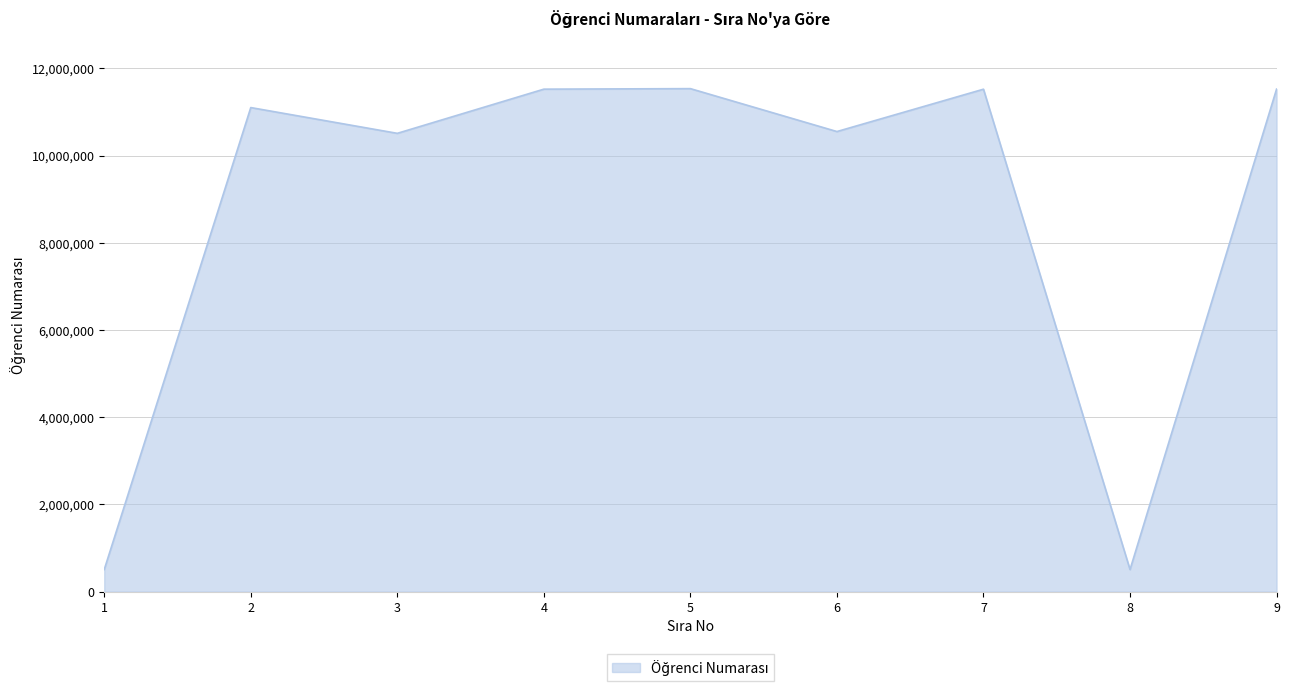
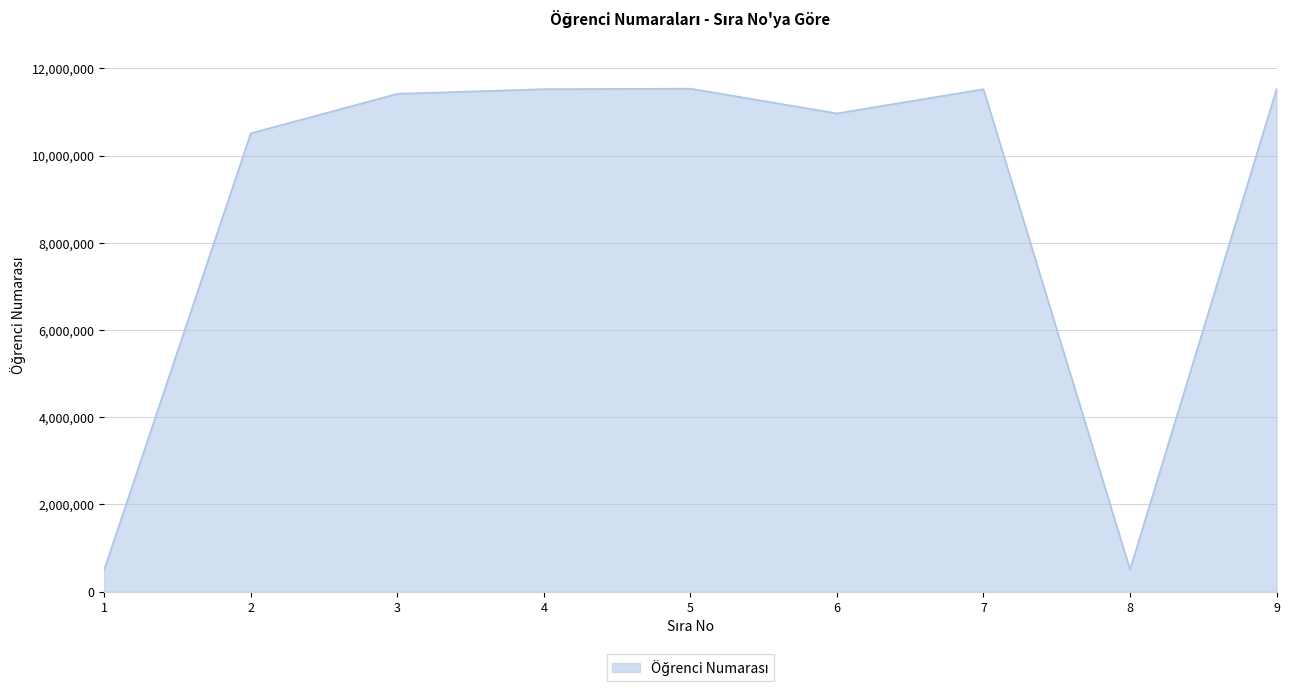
2: 11,100,000 -> 10,500,000
3: 10,500,000 -> 11,400,000
6: 10,600,000 -> 11,000,000
